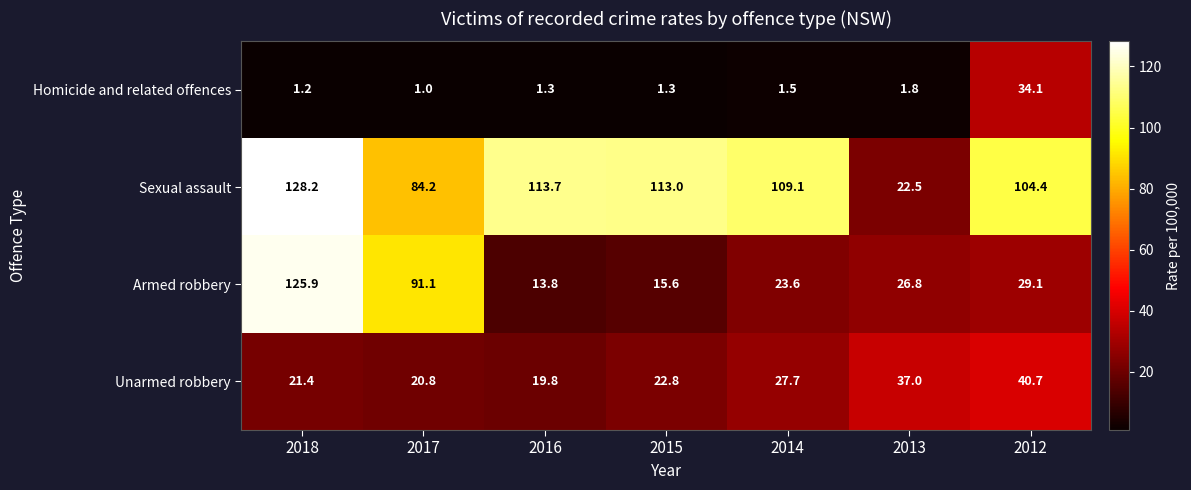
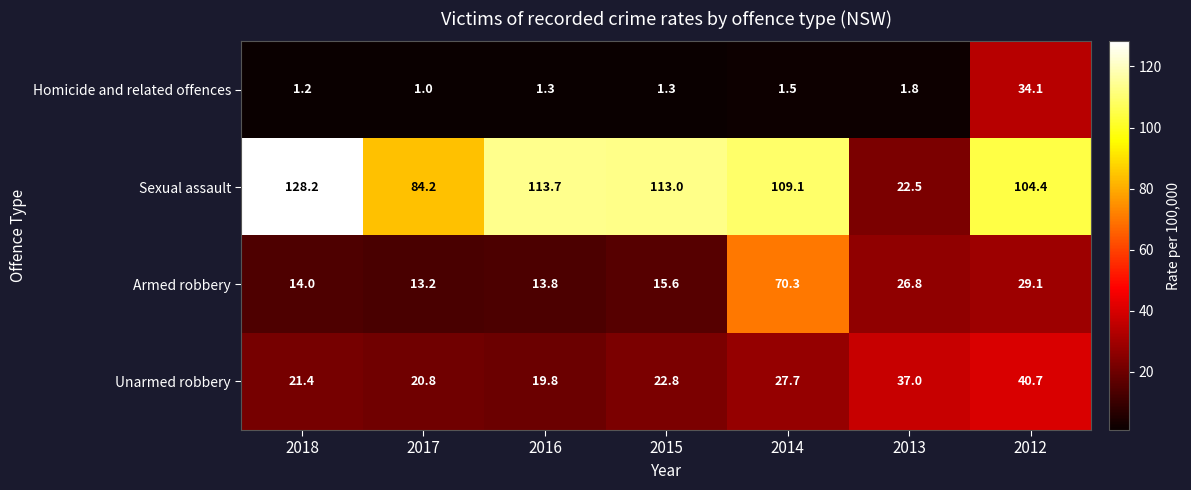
Armed robbery, 2018: 125.9 -> 14.0
Armed robbery, 2017: 91.1 -> 13.2
Armed robbery, 2014: 23.6 -> 70.3
